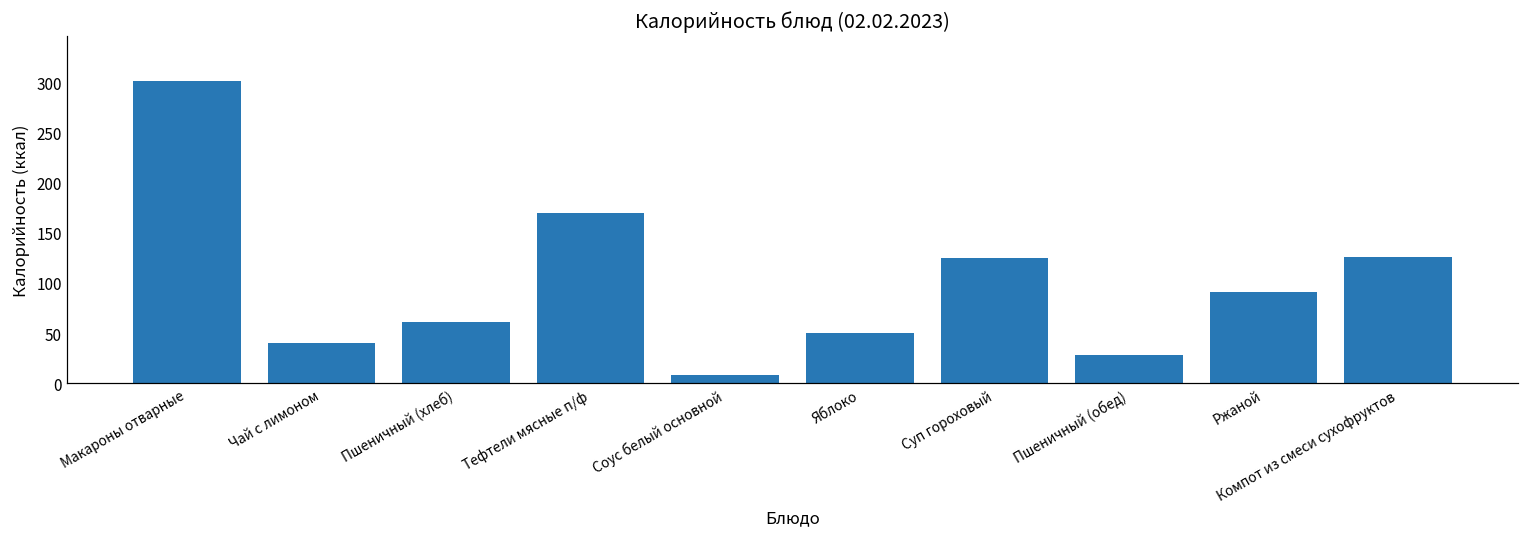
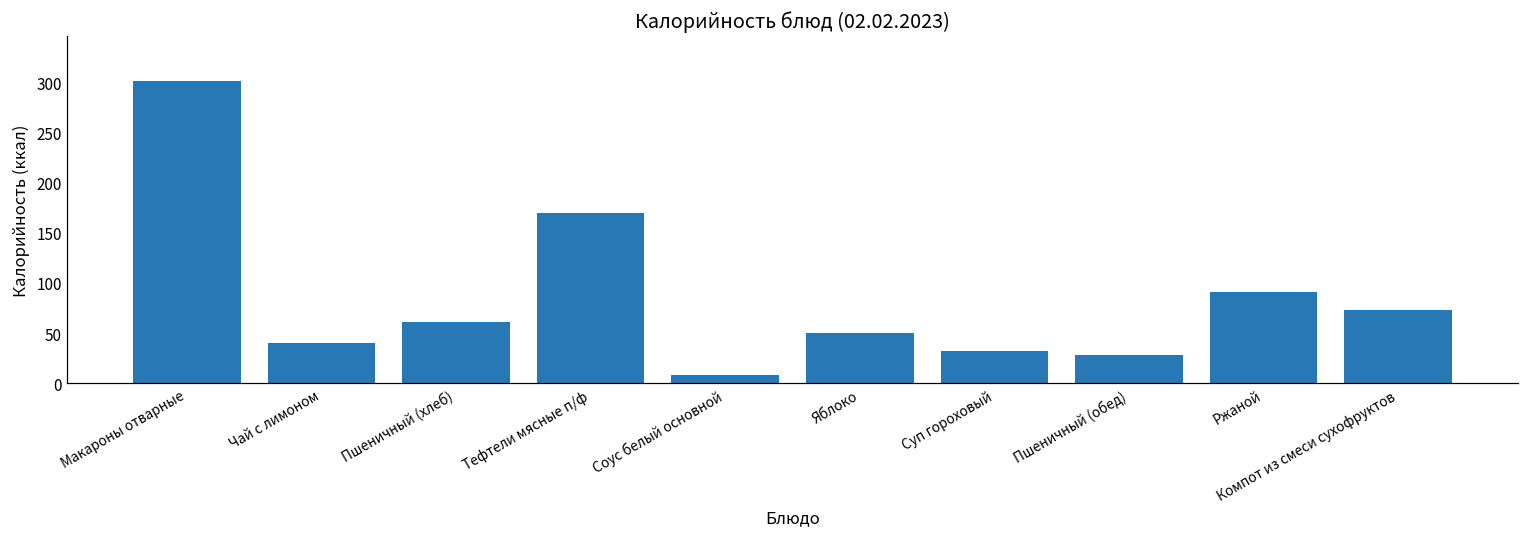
Суп гороховый: 130 -> 30
Компот из смеси сухофруктов: 130 -> 70
